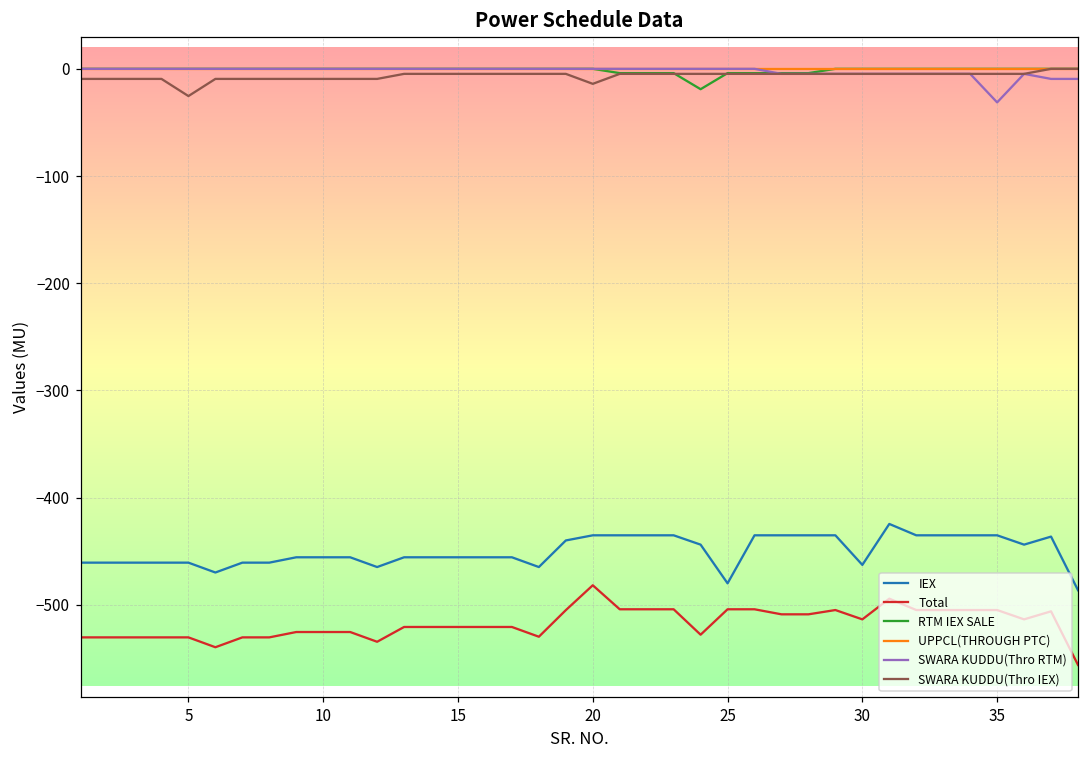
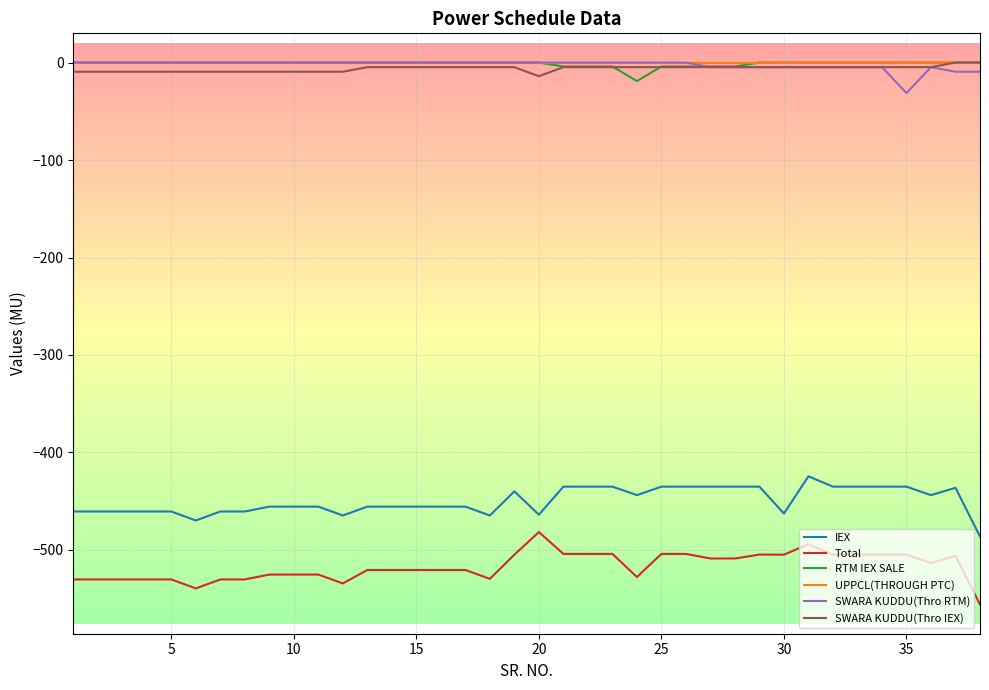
SWARA KUDDU(Thro IEX), 5: -30 -> -10
IEX, 20: -440 -> -460
IEX, 25: -480 -> -440
Total, 30: -510 -> -500
